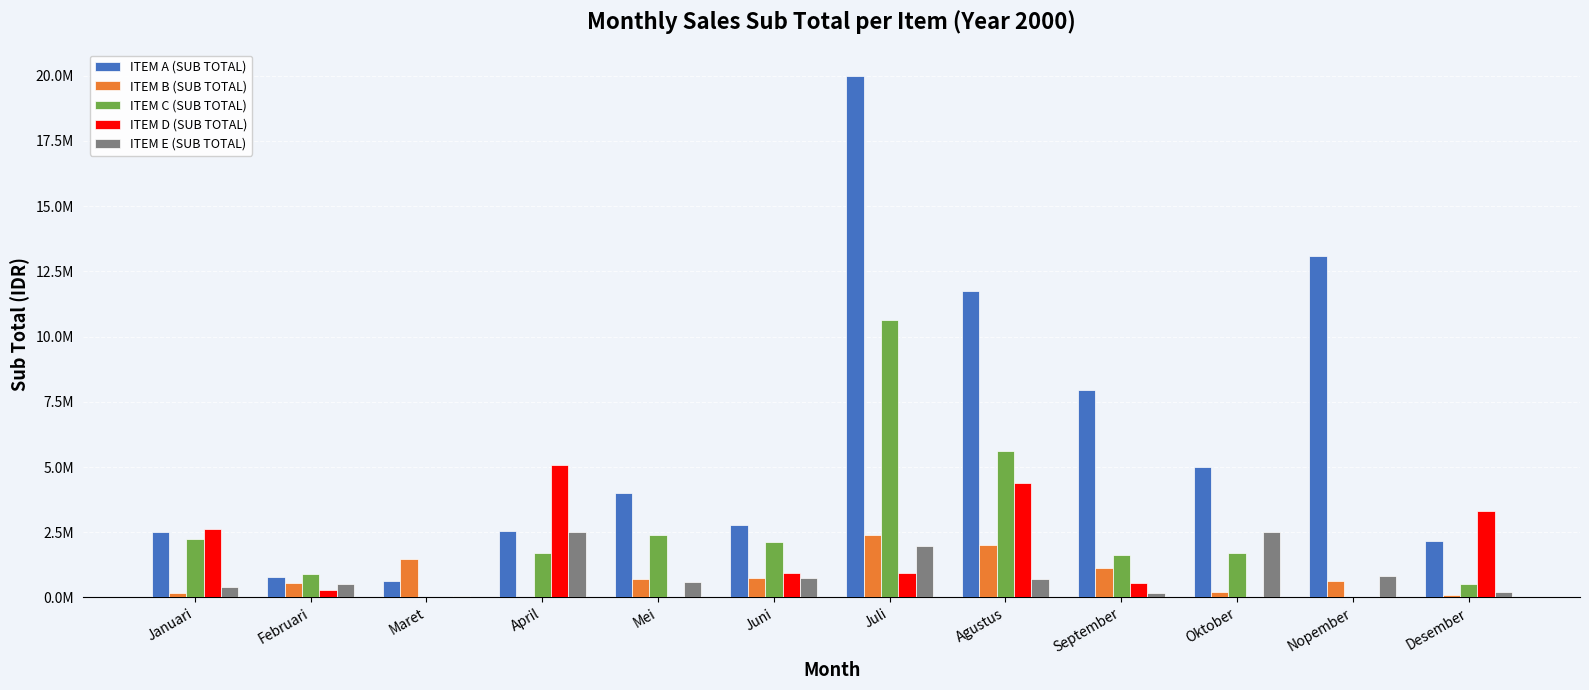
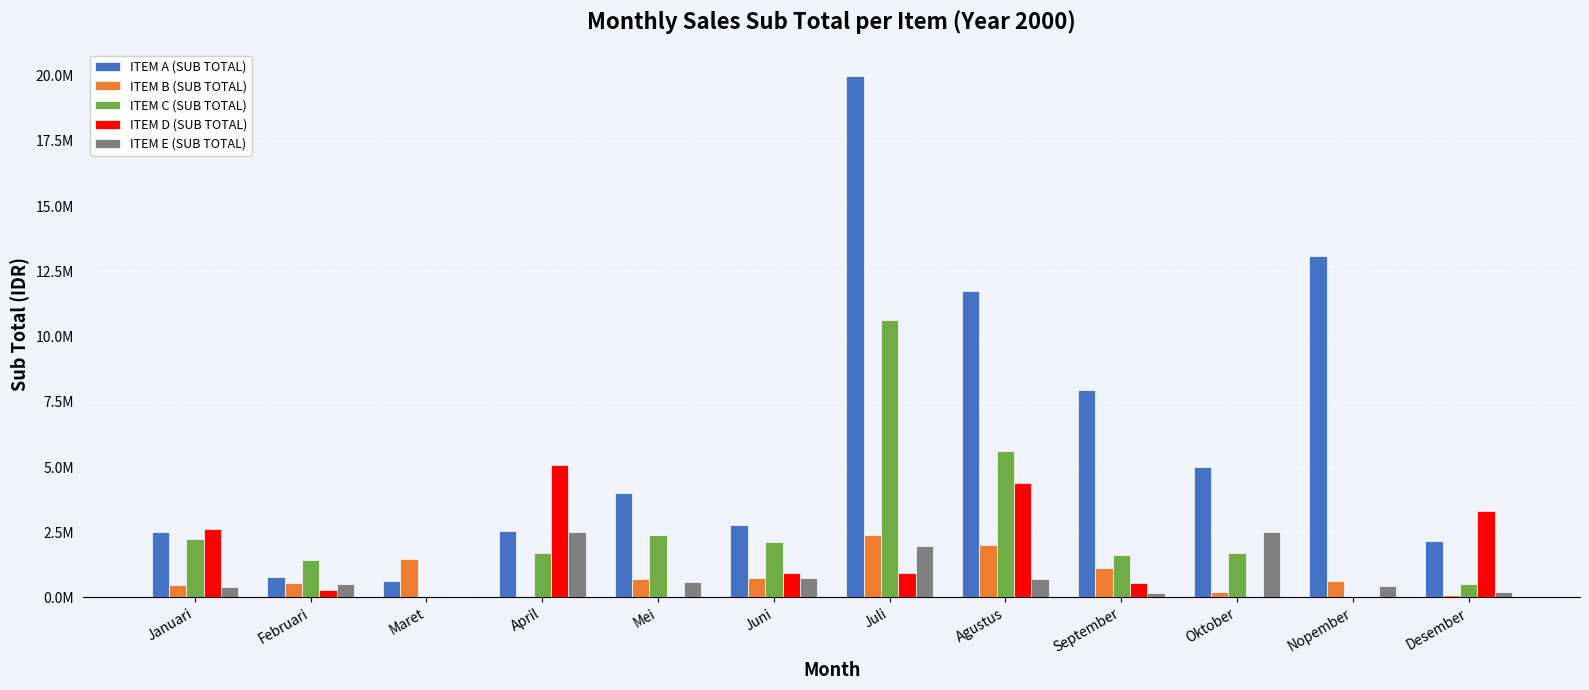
ITEM B (SUB TOTAL), Januari: 200000 -> 500000
ITEM C (SUB TOTAL), Februari: 900000 -> 1500000
ITEM E (SUB TOTAL), Nopember: 800000 -> 400000
